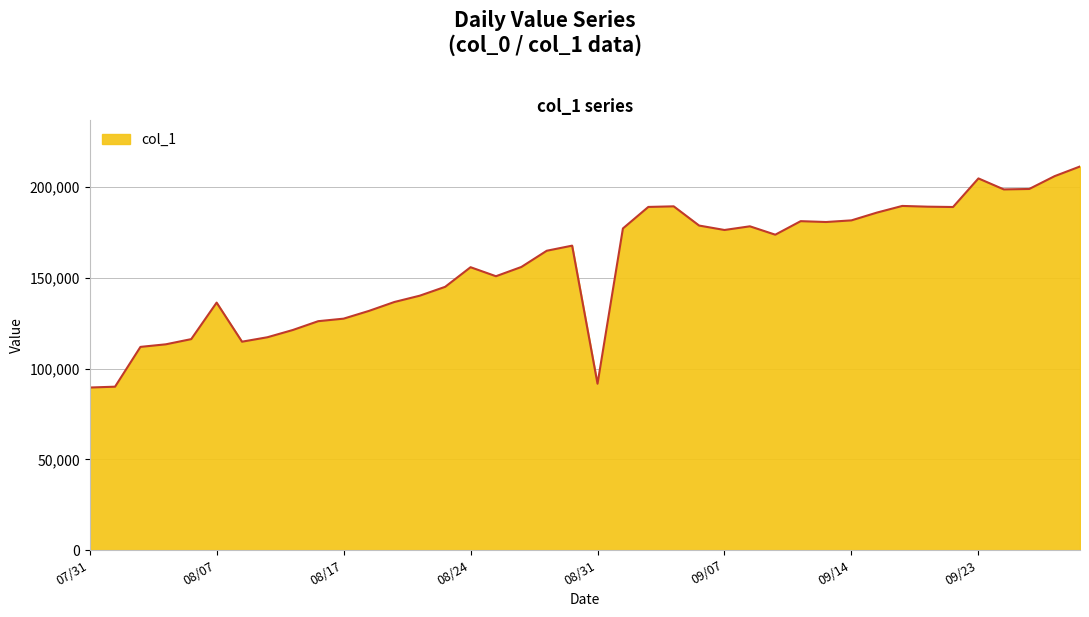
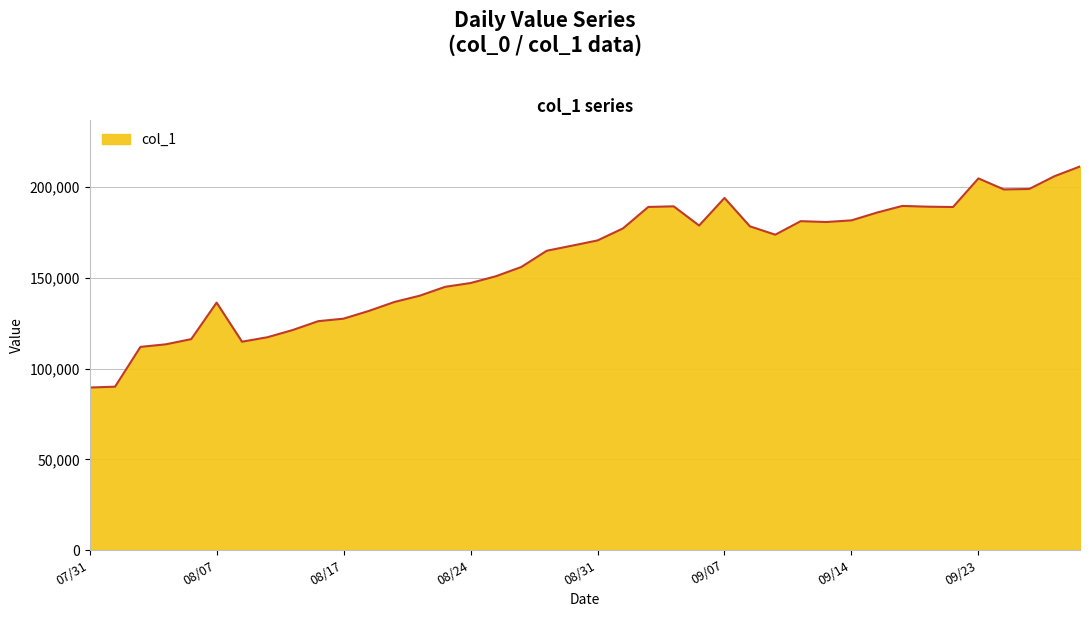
08/24: 156,000 -> 147,000
08/31: 92,000 -> 171,000
09/07: 176,000 -> 194,000
